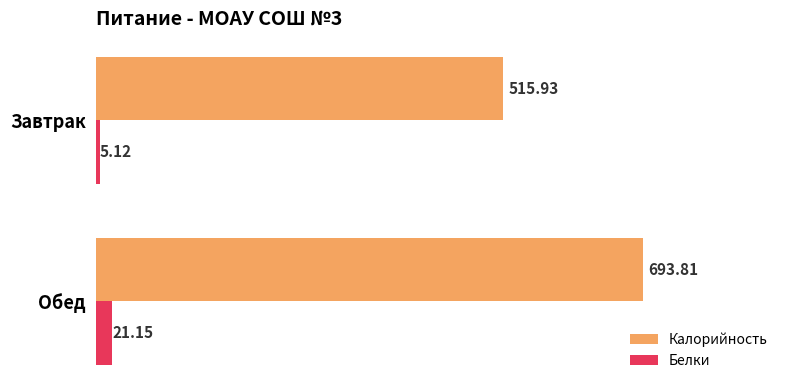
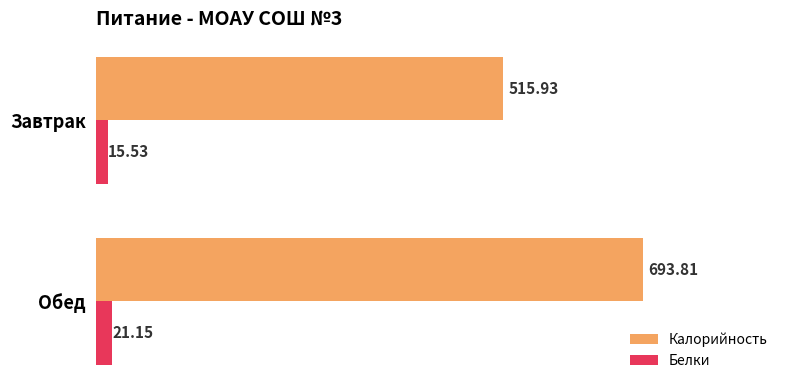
Белки, Завтрак: 5.12 -> 15.53
